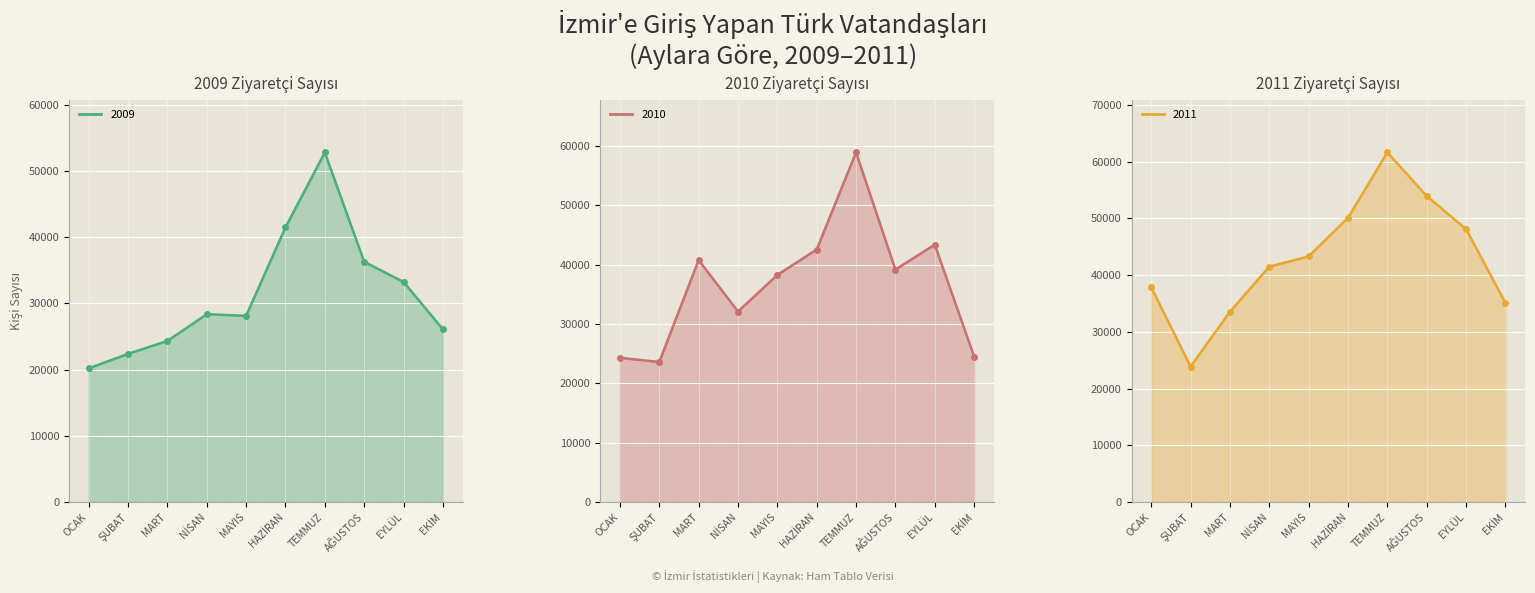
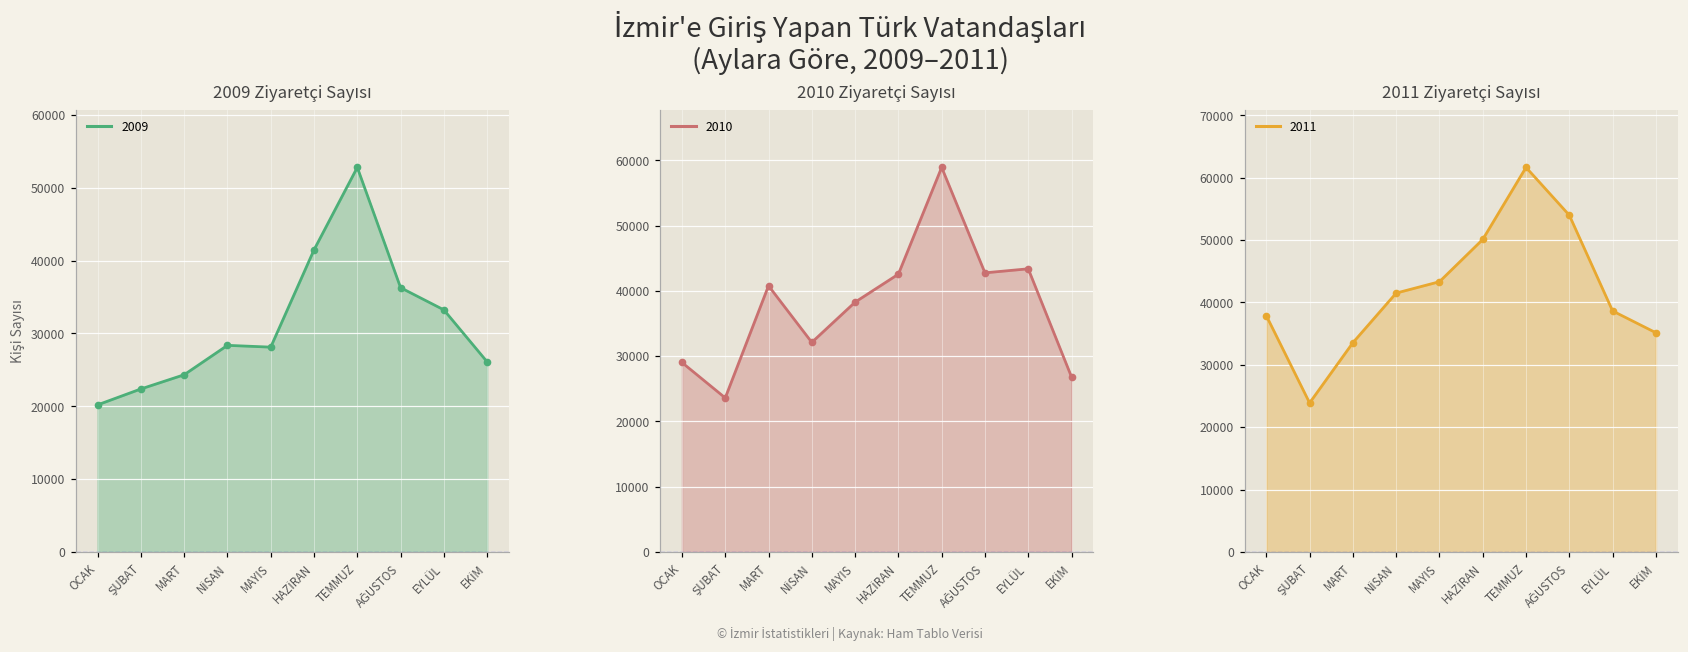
2010 Ziyaretçi Sayısı, OCAK: 24000 -> 29000
2010 Ziyaretçi Sayısı, AĞUSTOS: 39000 -> 43000
2010 Ziyaretçi Sayısı, EKİM: 25000 -> 27000
2011 Ziyaretçi Sayısı, EYLÜL: 48000 -> 39000
